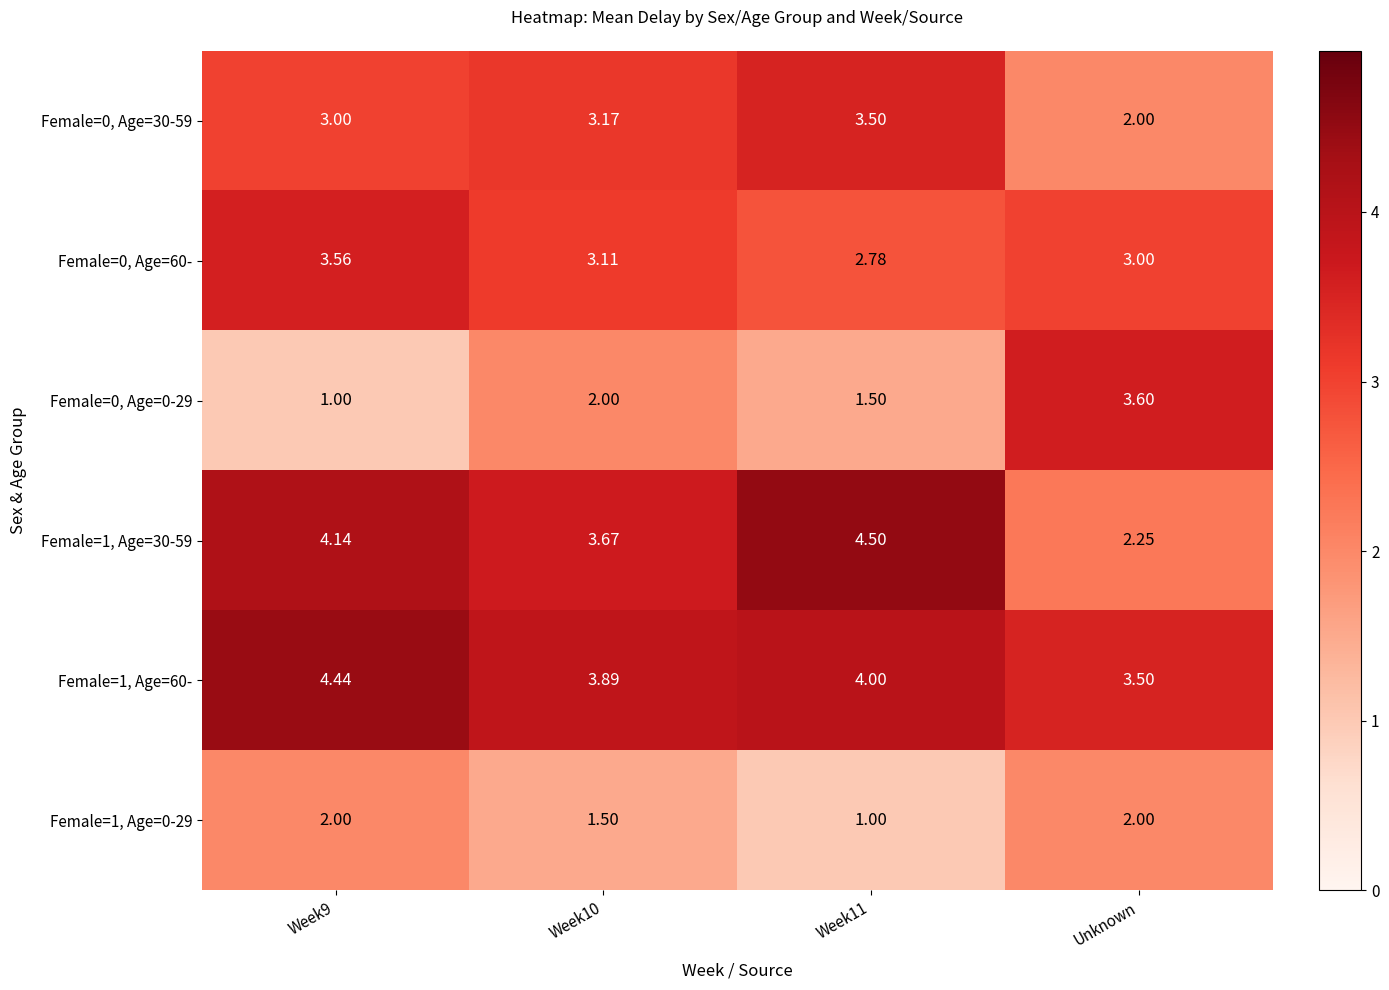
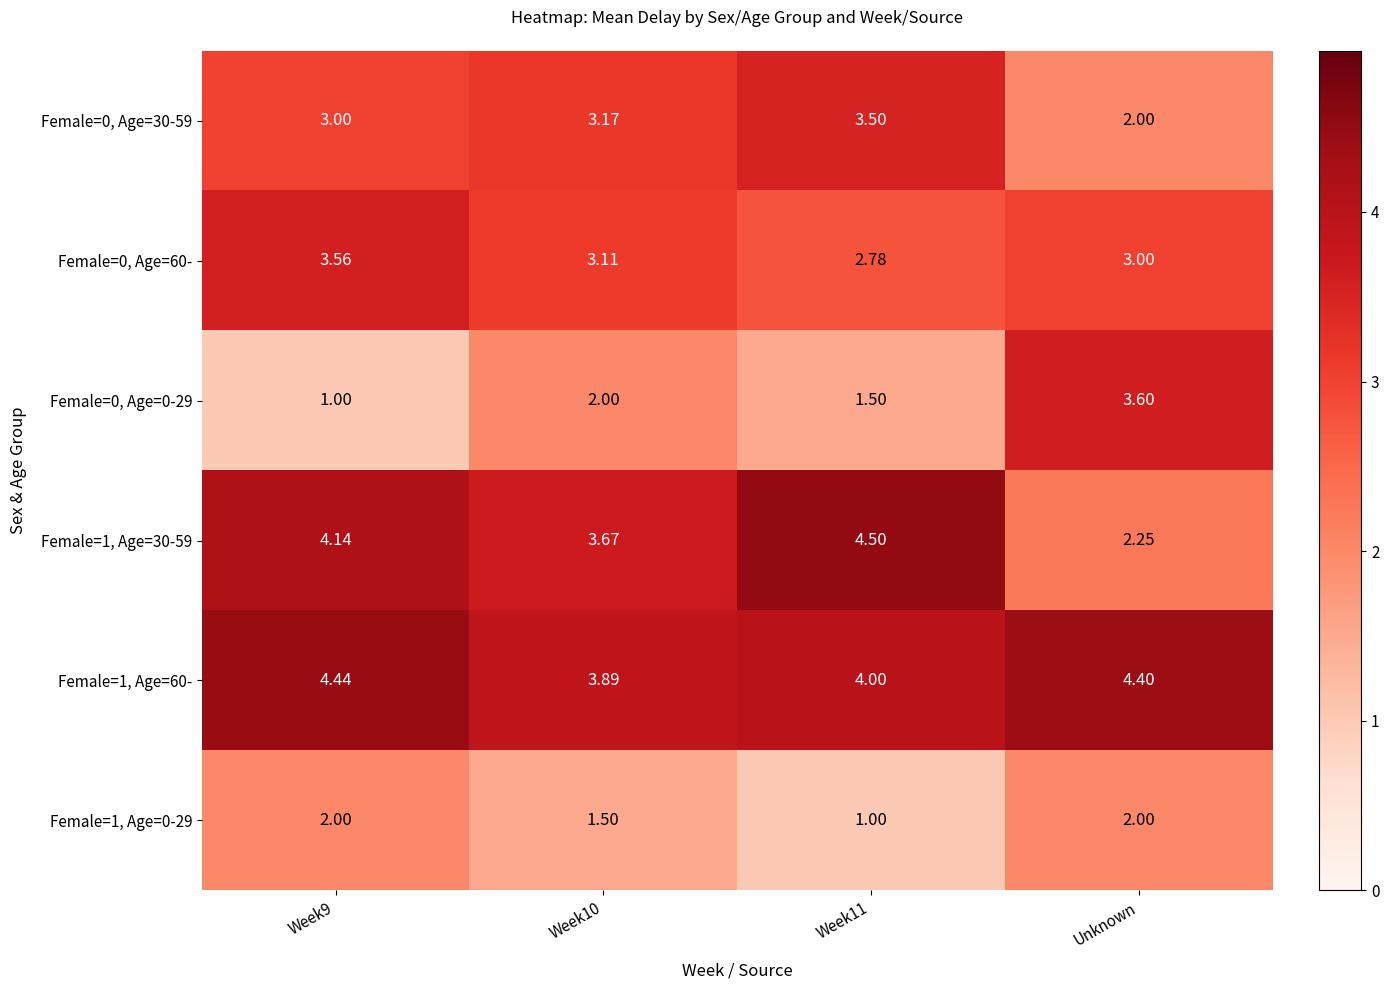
Female=1, Age=60-, Unknown: 3.50 -> 4.40
